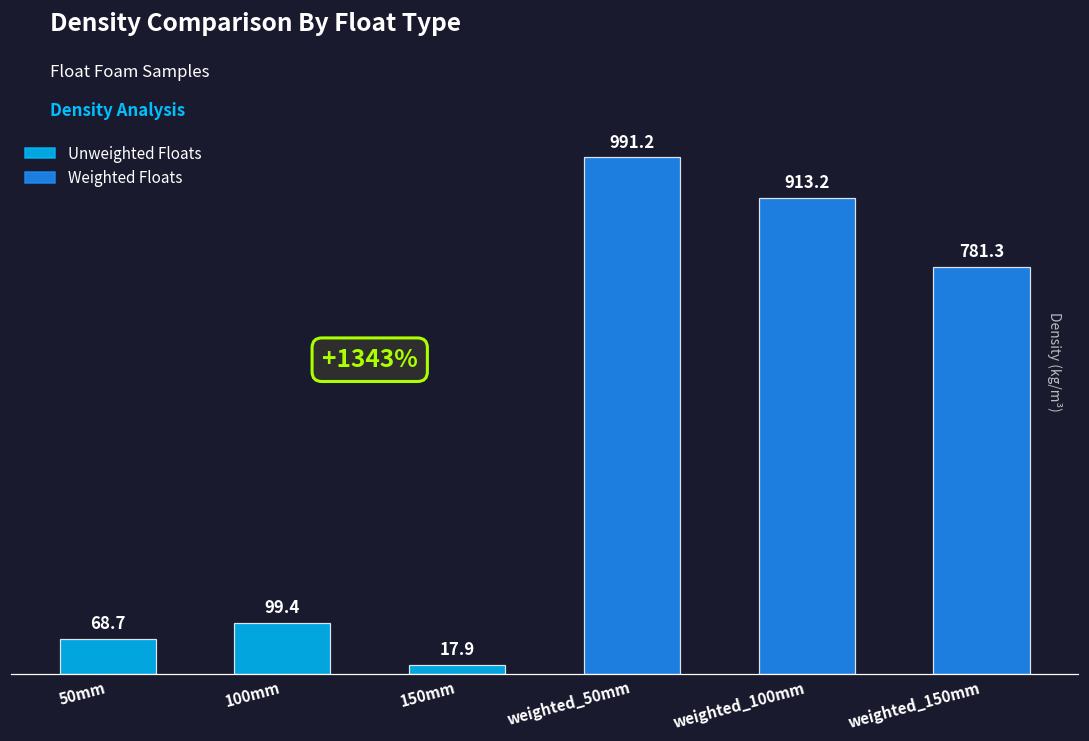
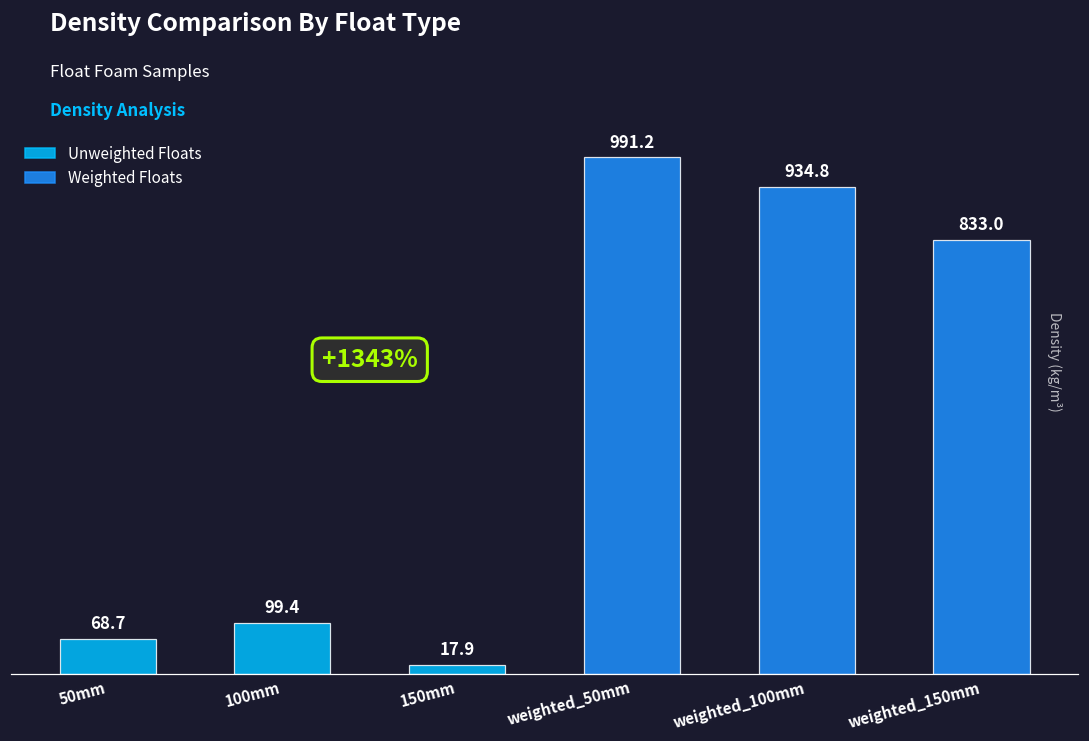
weighted_100mm: 913.2 -> 934.8
weighted_150mm: 781.3 -> 833.0
